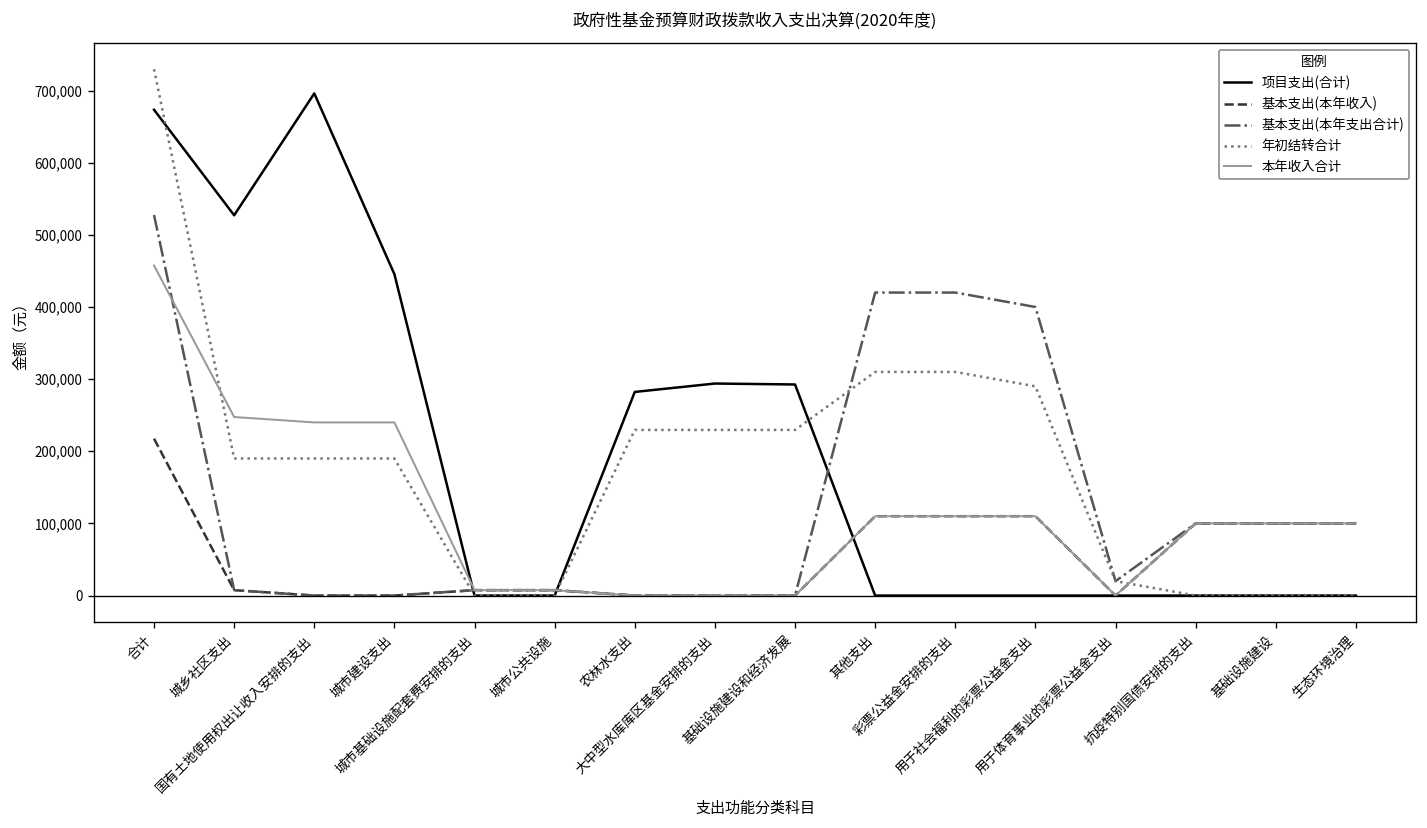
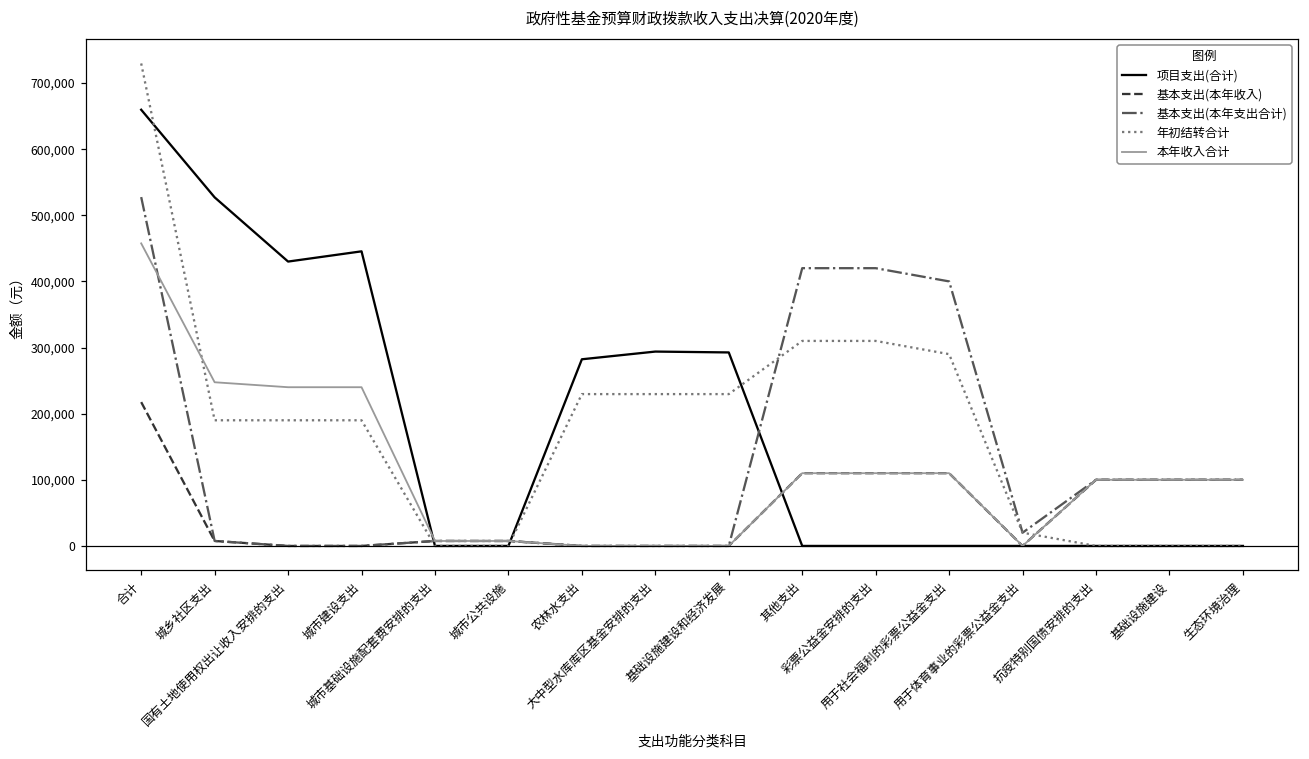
项目支出(合计), 合计: 670,000 -> 660,000
项目支出(合计), 国有土地使用权出让收入安排的支出: 700,000 -> 430,000
